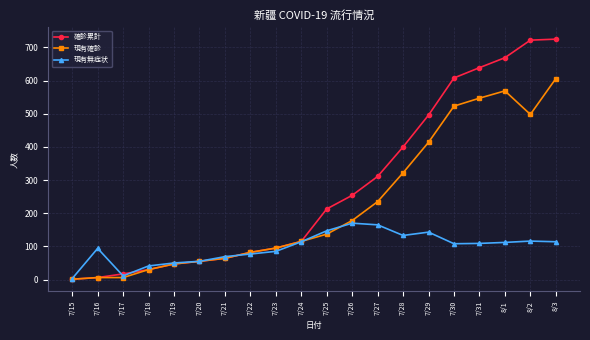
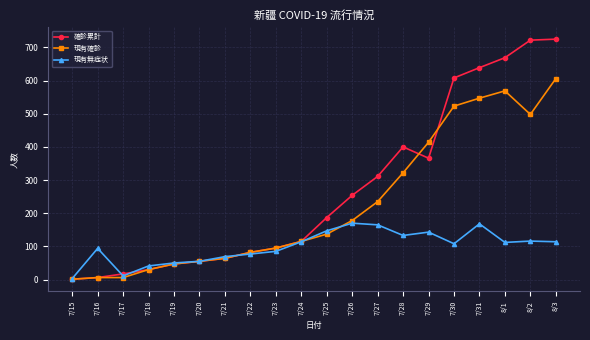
確診累計, 7/25: 210 -> 190
確診累計, 7/29: 500 -> 370
現有無症状, 7/31: 110 -> 170
